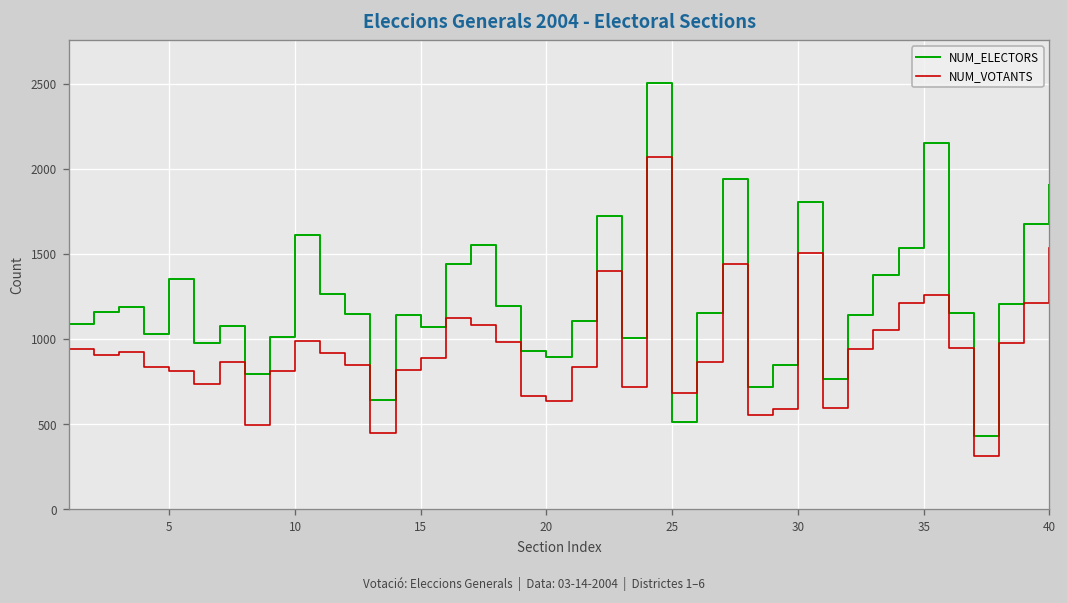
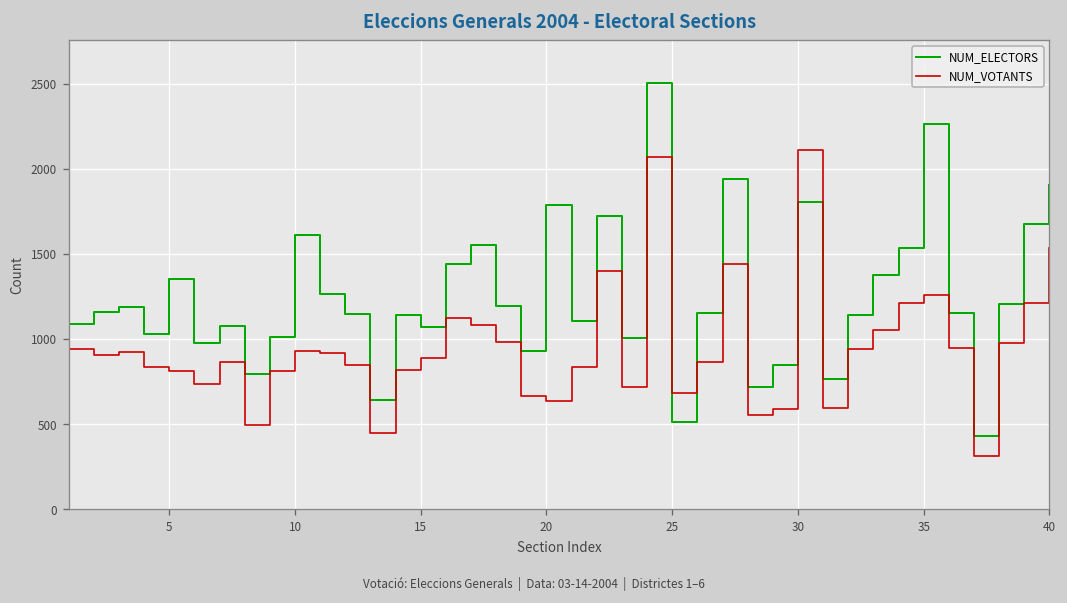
NUM_VOTANTS, 10: 990 -> 930
NUM_ELECTORS, 20: 890 -> 1790
NUM_VOTANTS, 30: 1500 -> 2110
NUM_ELECTORS, 35: 2150 -> 2260
